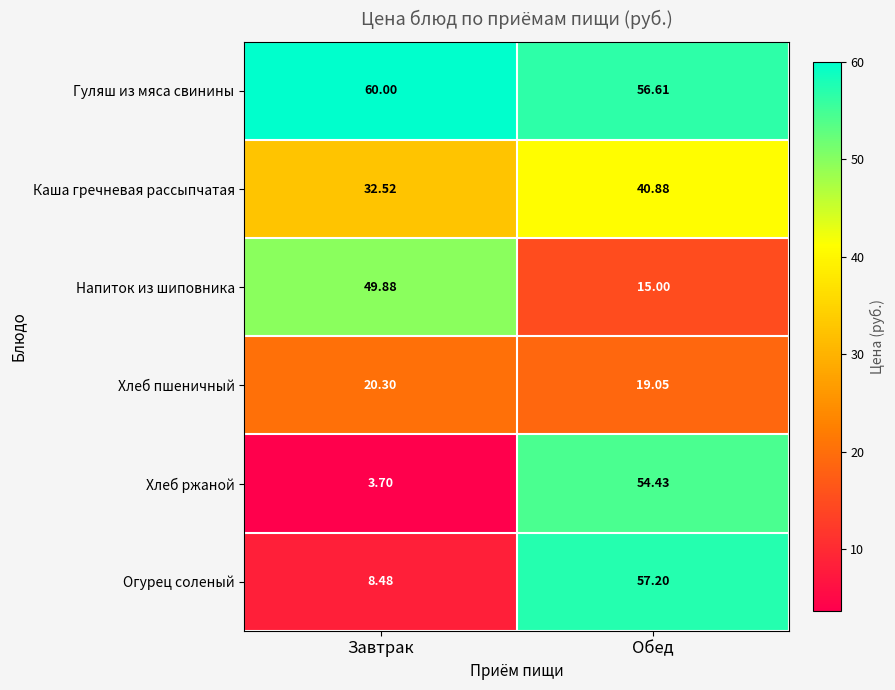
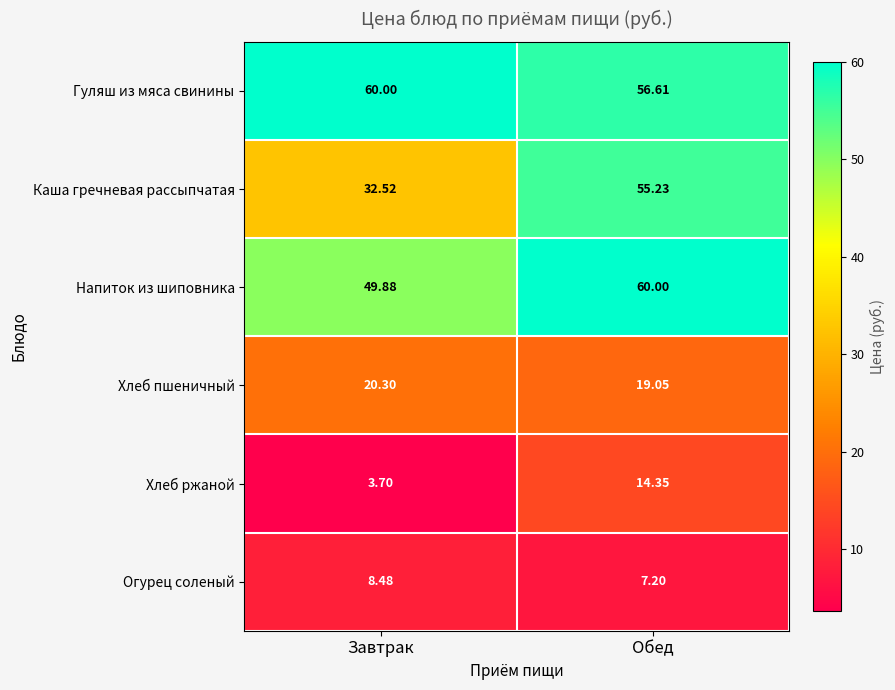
Каша гречневая рассыпчатая, Обед: 40.88 -> 55.23
Напиток из шиповника, Обед: 15.00 -> 60.00
Хлеб ржаной, Обед: 54.43 -> 14.35
Огурец соленый, Обед: 57.20 -> 7.20
